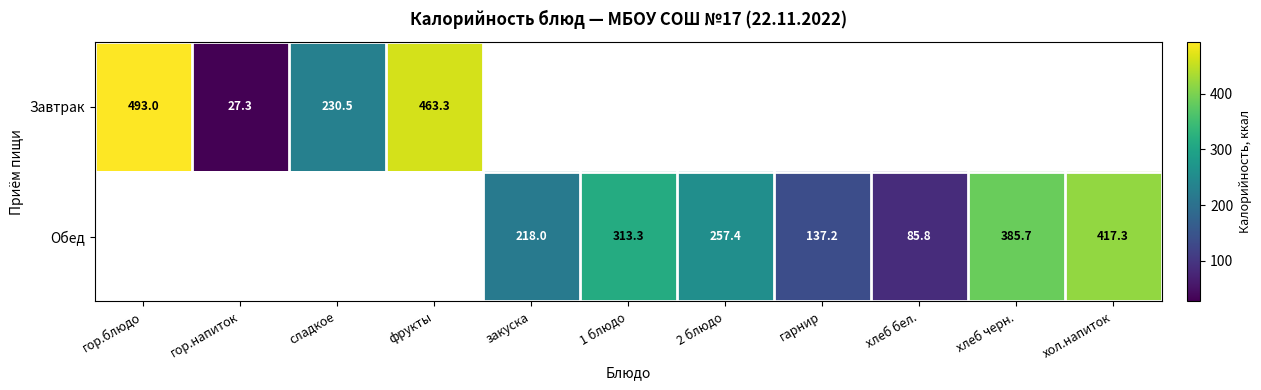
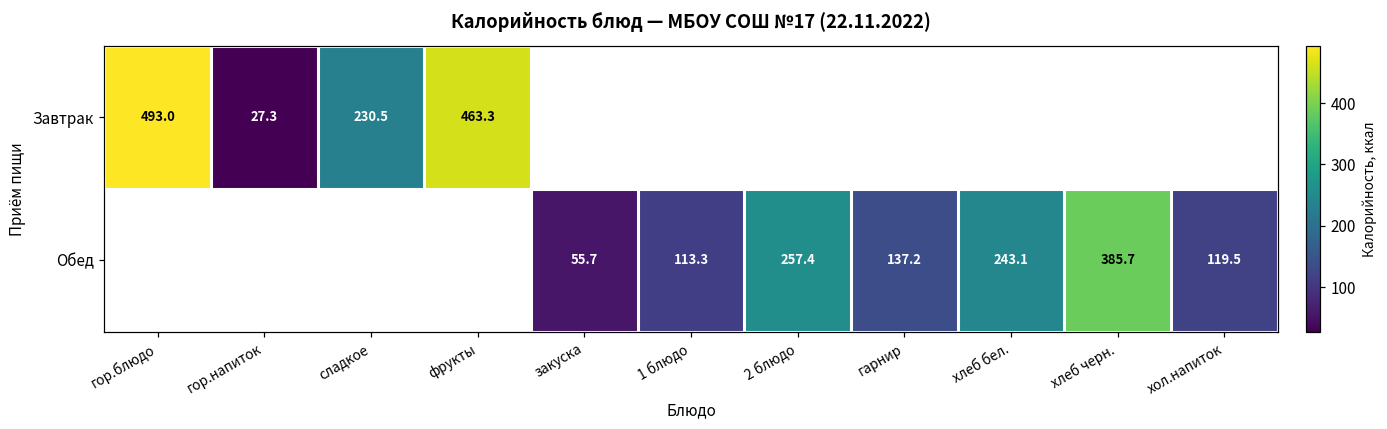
Обед, закуска: 218.0 -> 55.7
Обед, 1 блюдо: 313.3 -> 113.3
Обед, хлеб бел.: 85.8 -> 243.1
Обед, хол.напиток: 417.3 -> 119.5
